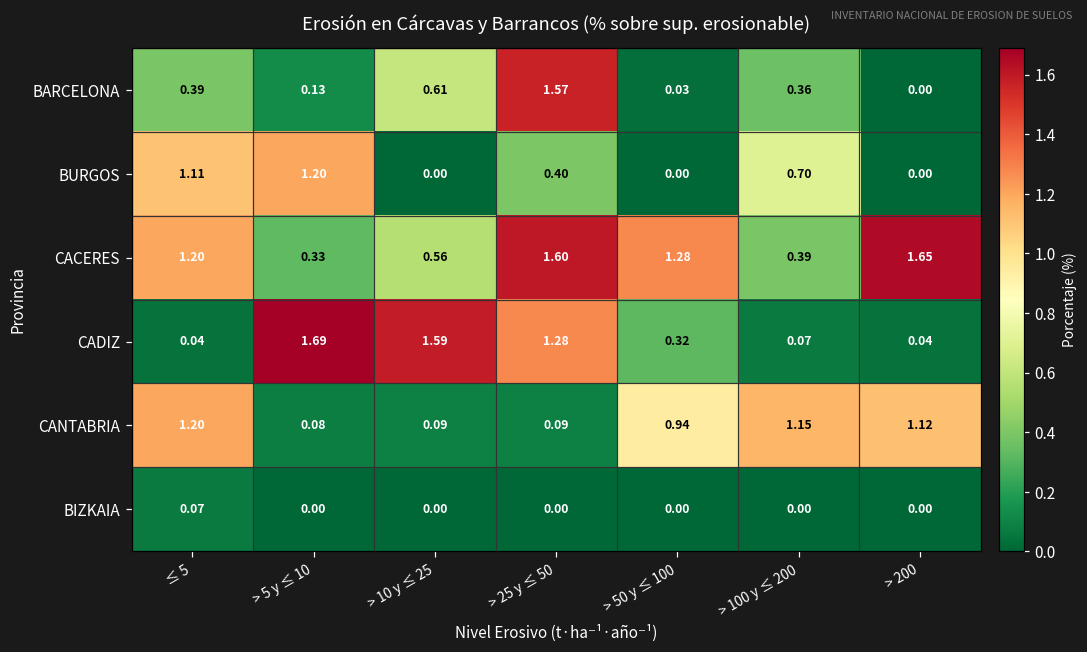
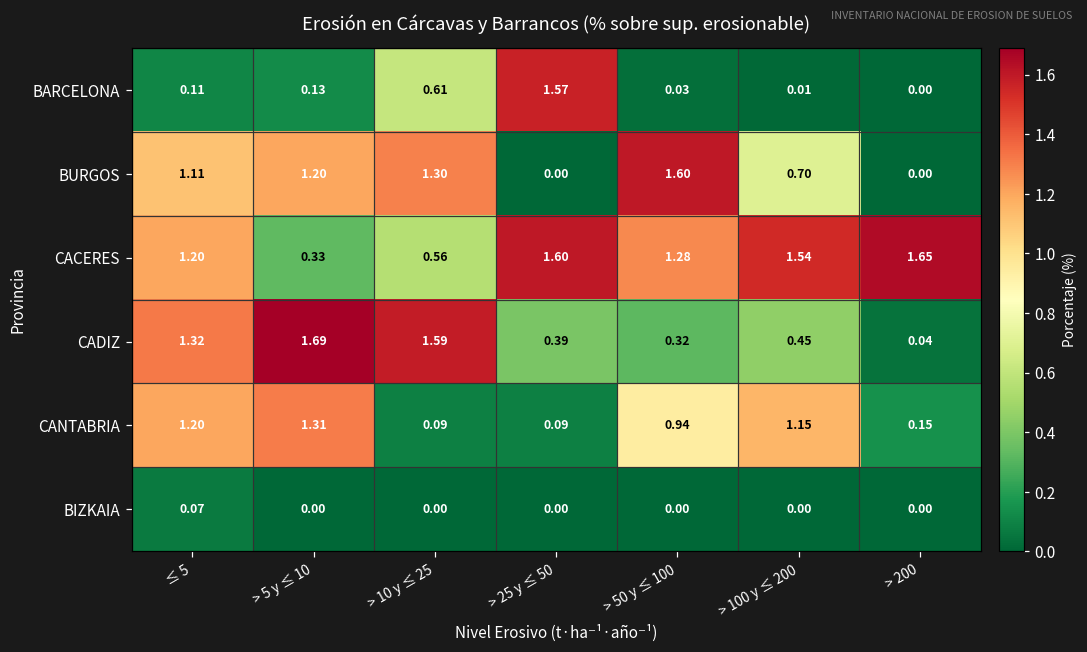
BARCELONA, ≤ 5: 0.39 -> 0.11
BARCELONA, > 100 y ≤ 200: 0.36 -> 0.01
BURGOS, > 10 y ≤ 25: 0.00 -> 1.30
BURGOS, > 25 y ≤ 50: 0.40 -> 0.00
BURGOS, > 50 y ≤ 100: 0.00 -> 1.60
CACERES, > 100 y ≤ 200: 0.39 -> 1.54
CADIZ, ≤ 5: 0.04 -> 1.32
CADIZ, > 25 y ≤ 50: 1.28 -> 0.39
CADIZ, > 100 y ≤ 200: 0.07 -> 0.45
CANTABRIA, > 5 y ≤ 10: 0.08 -> 1.31
CANTABRIA, > 200: 1.12 -> 0.15
